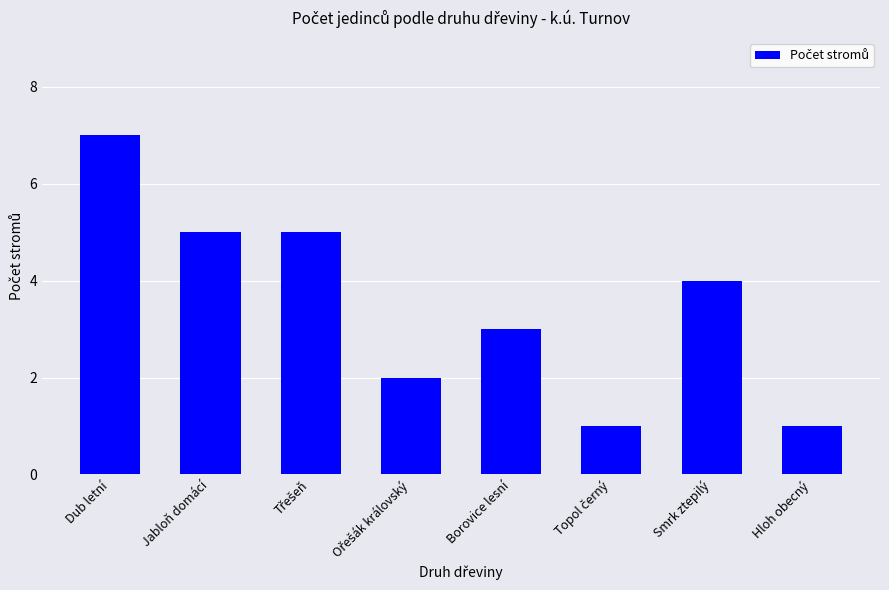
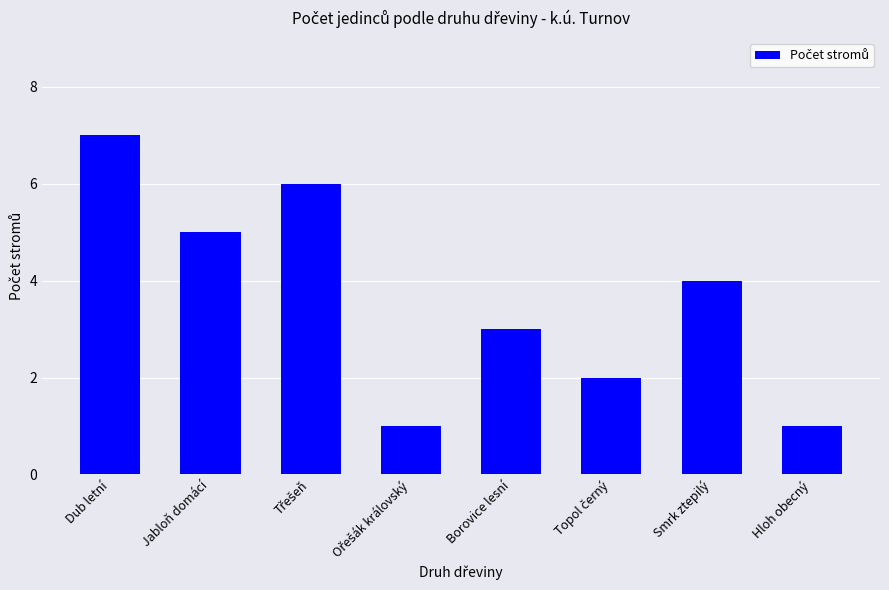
Třešeň: 5 -> 6
Ořešák královský: 2 -> 1
Topol černý: 1 -> 2
